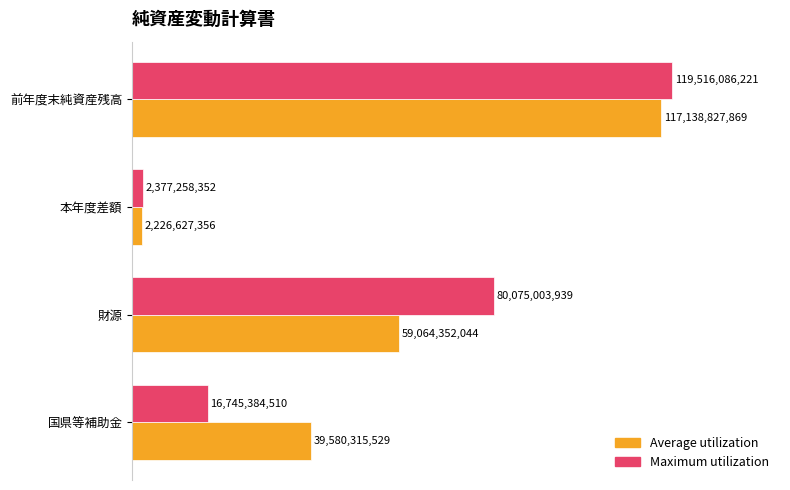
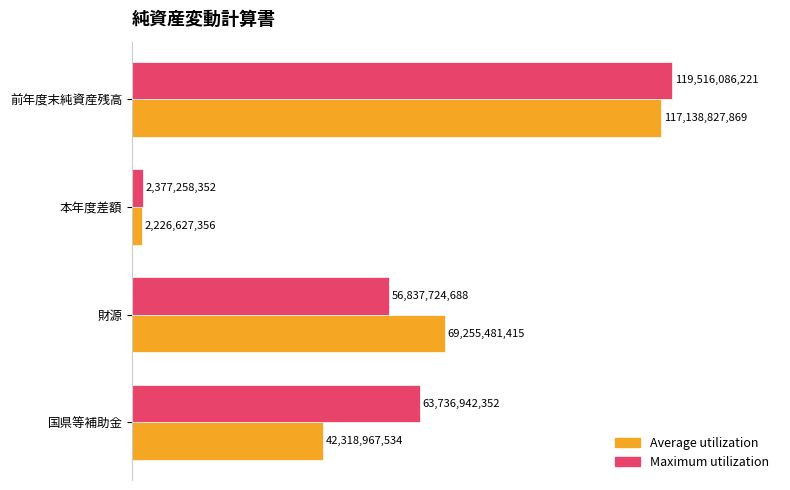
Maximum utilization, 財源: 80,075,003,939 -> 56,837,724,688
Average utilization, 財源: 59,064,352,044 -> 69,255,481,415
Maximum utilization, 国県等補助金: 16,745,384,510 -> 63,736,942,352
Average utilization, 国県等補助金: 39,580,315,529 -> 42,318,967,534
